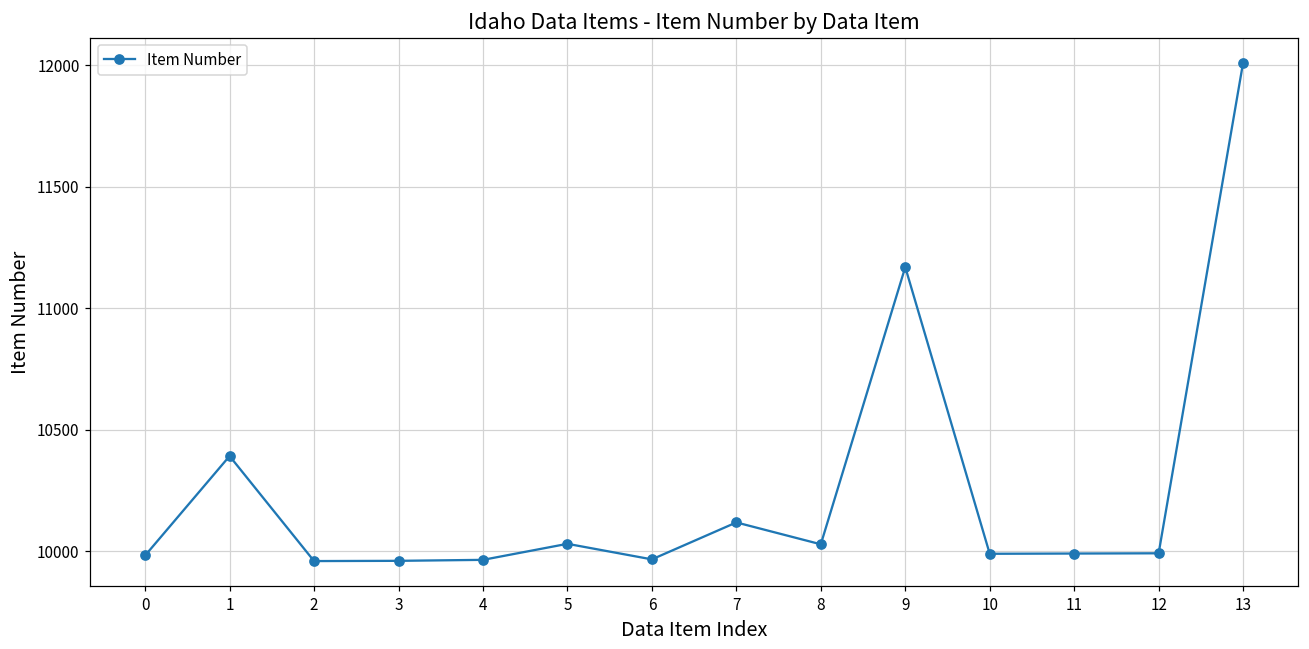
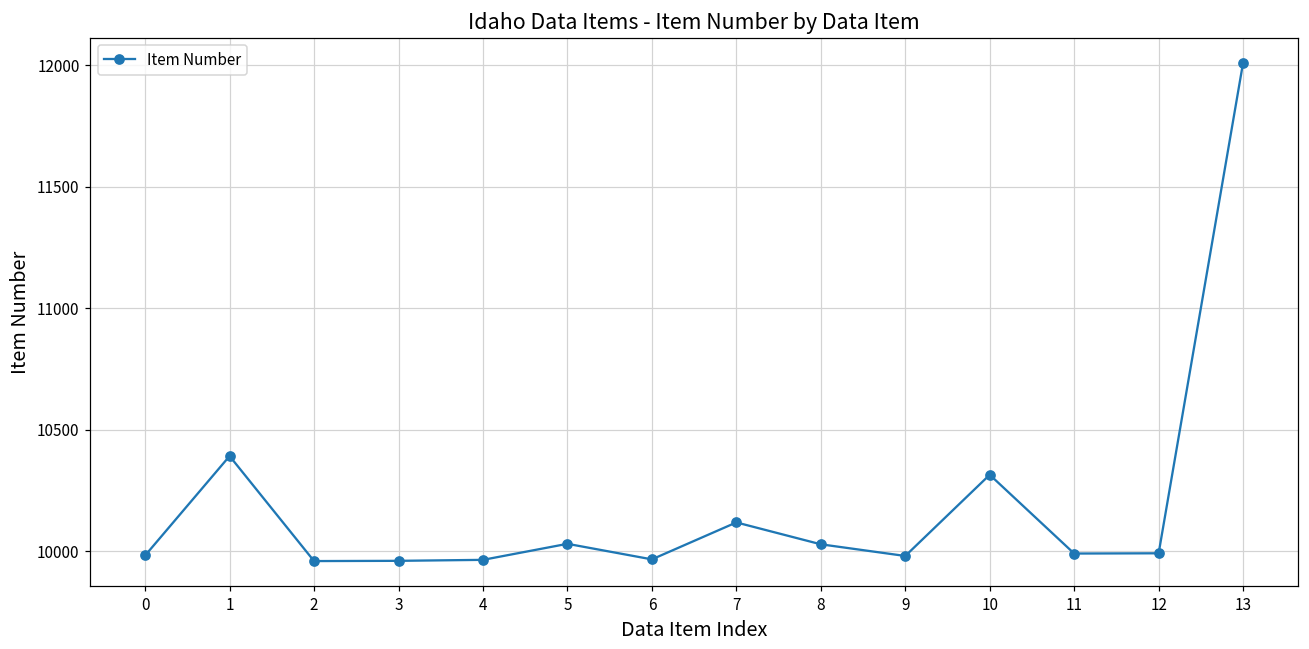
9: 11170 -> 9980
10: 9990 -> 10320
